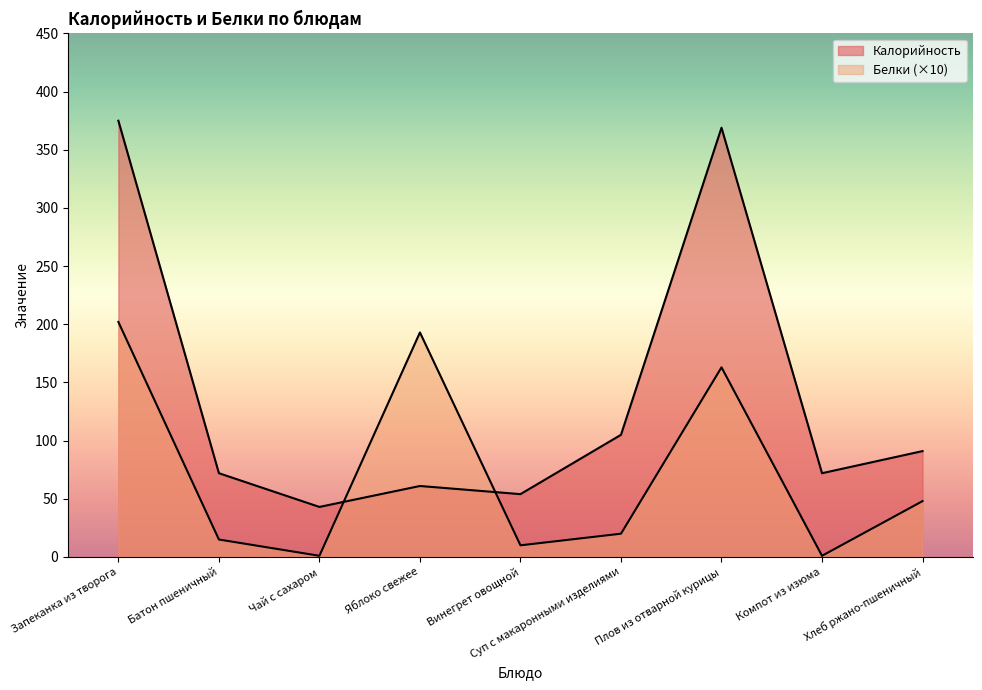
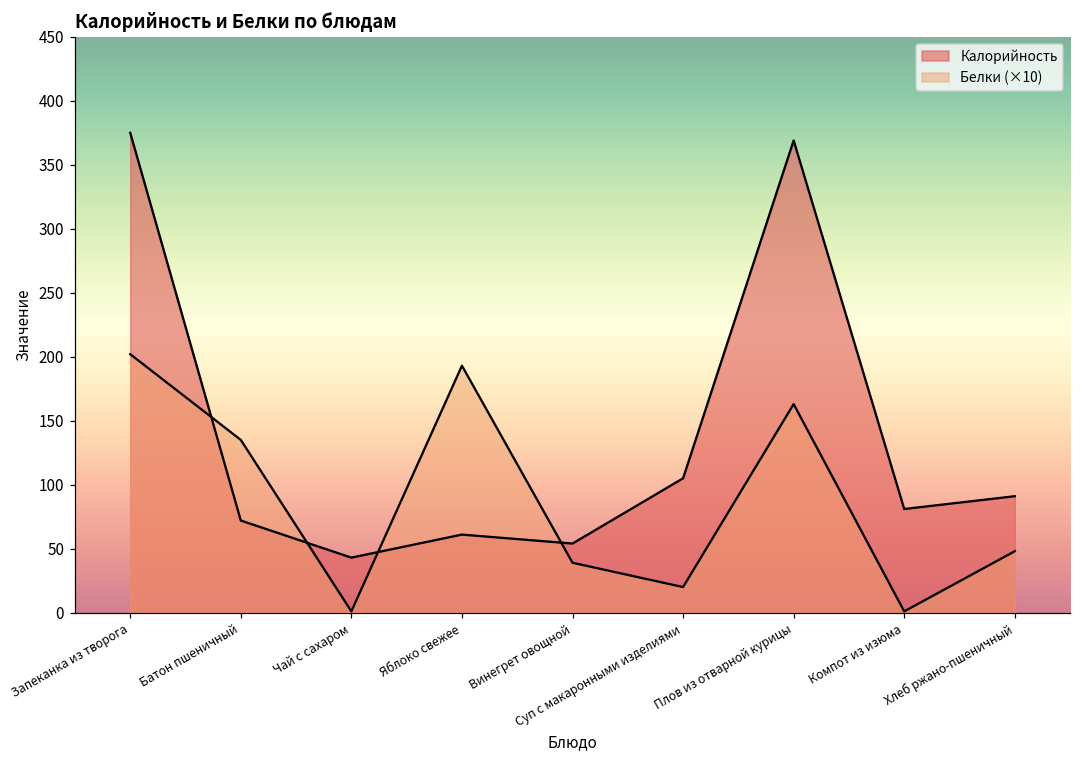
Белки (×10), Батон пшеничный: 15 -> 135
Белки (×10), Винегрет овощной: 10 -> 39
Калорийность, Компот из изюма: 72 -> 81
